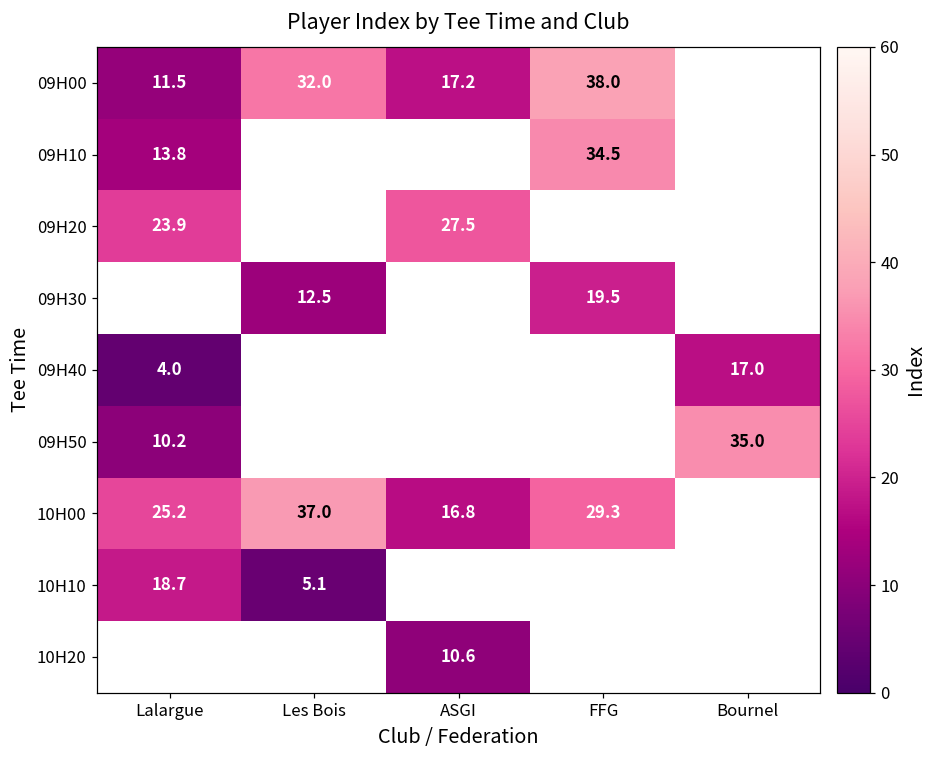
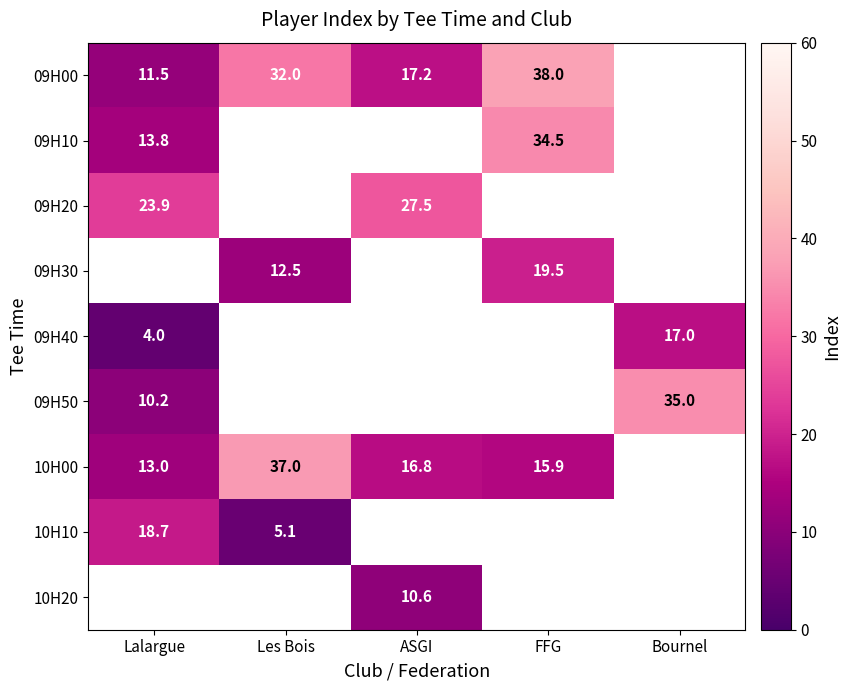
10H00, Lalargue: 25.2 -> 13.0
10H00, FFG: 29.3 -> 15.9
